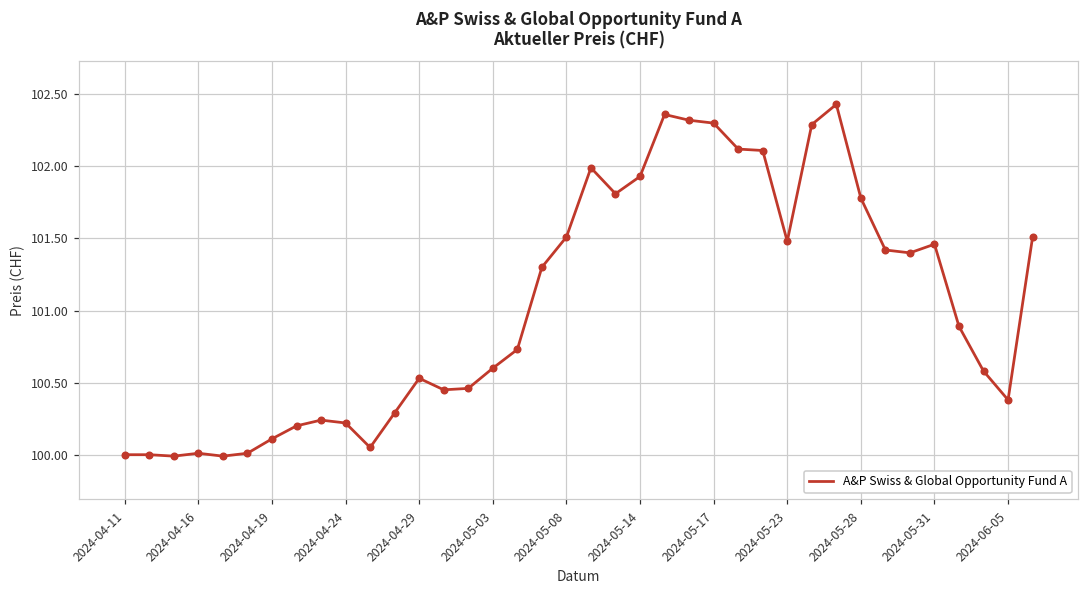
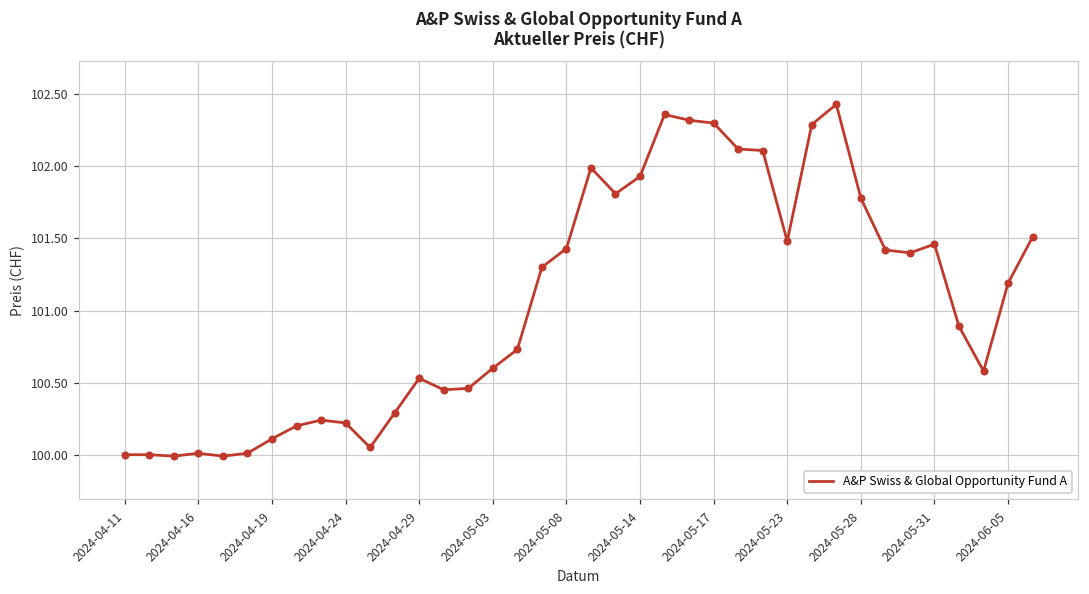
2024-05-08: 101.51 -> 101.43
2024-06-05: 100.38 -> 101.19
